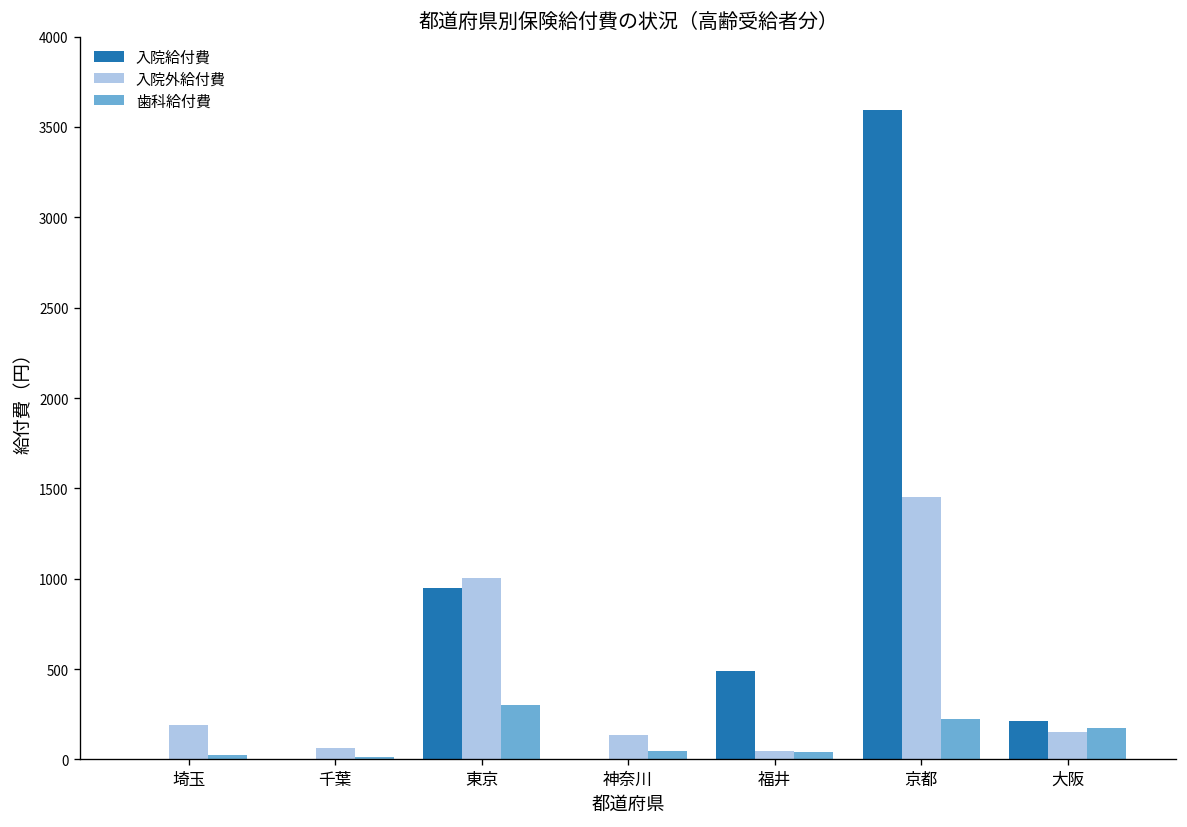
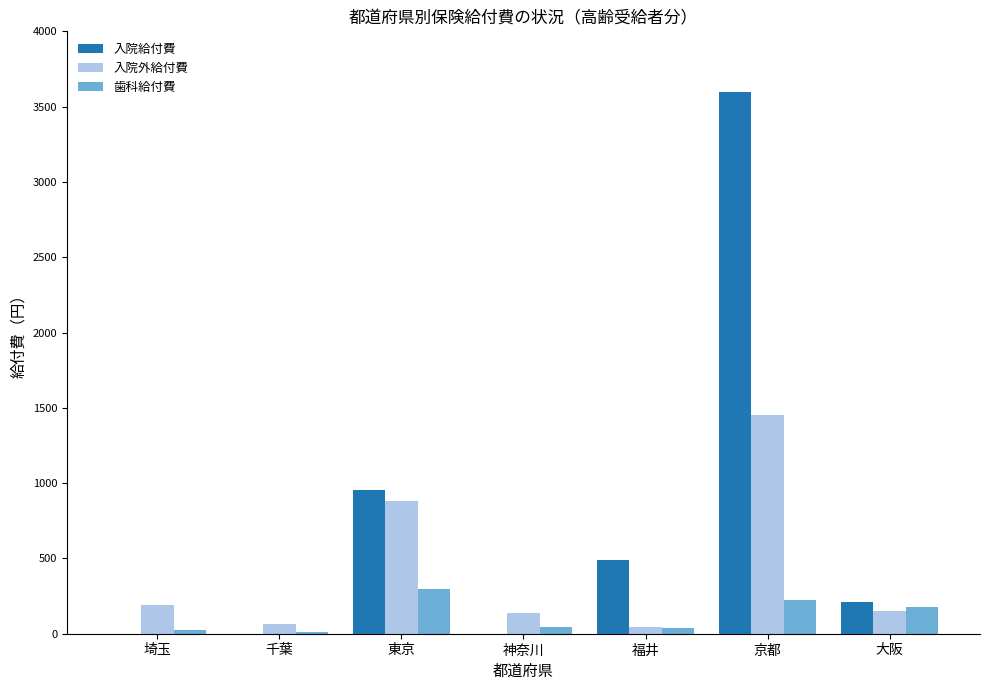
入院外給付費, 東京: 1000 -> 880
